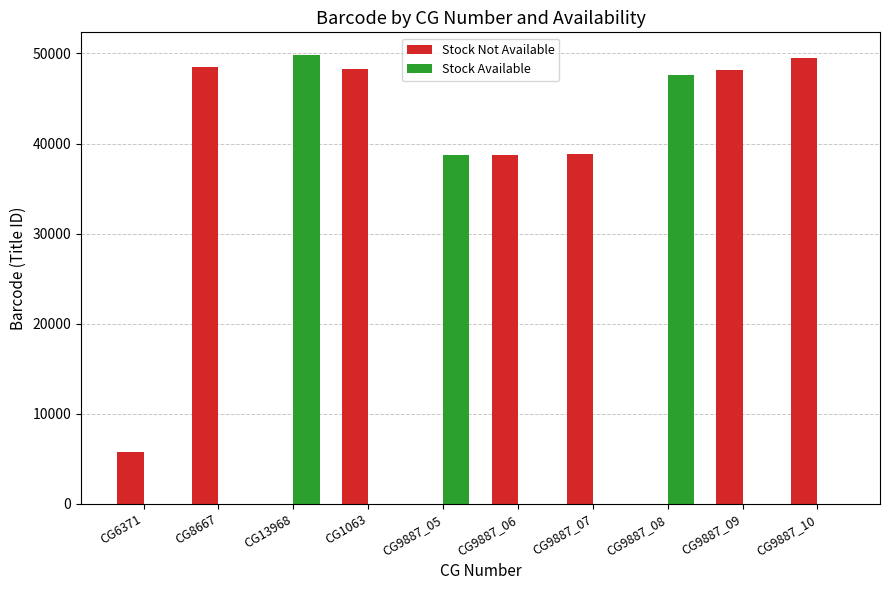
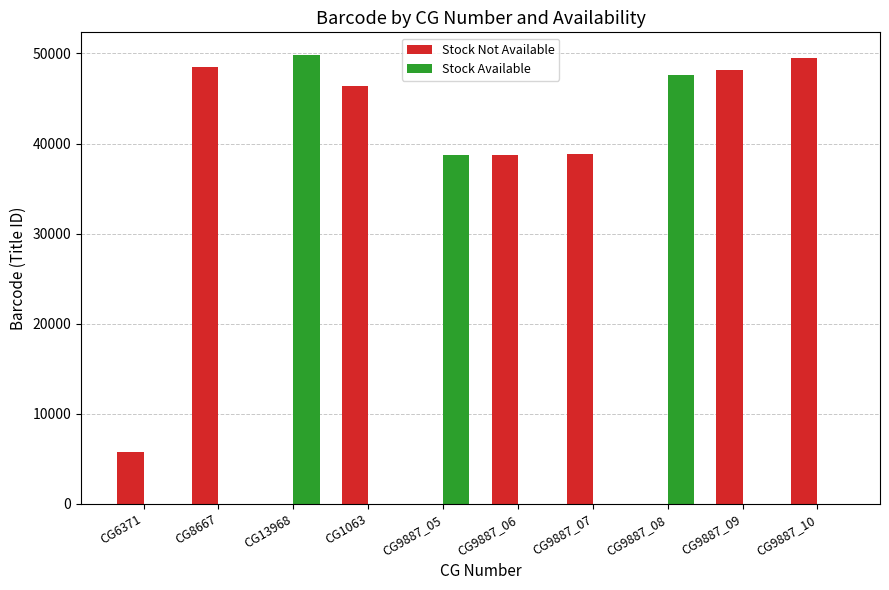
Stock Not Available, CG1063: 48000 -> 46000
